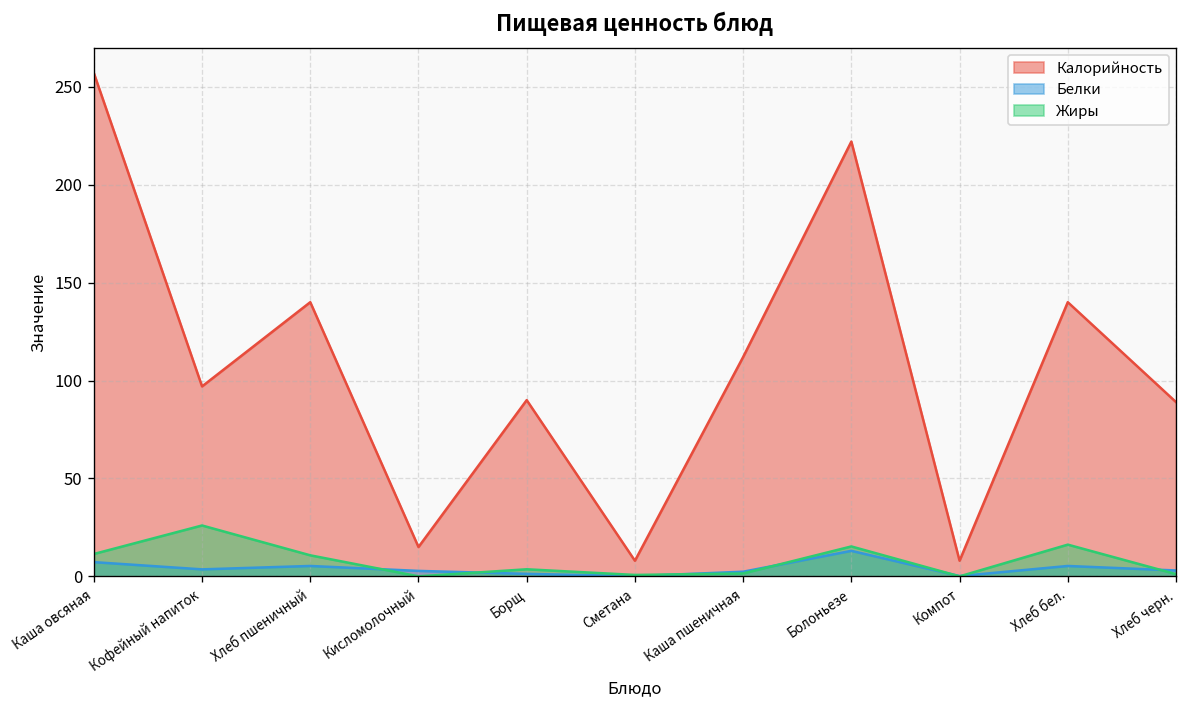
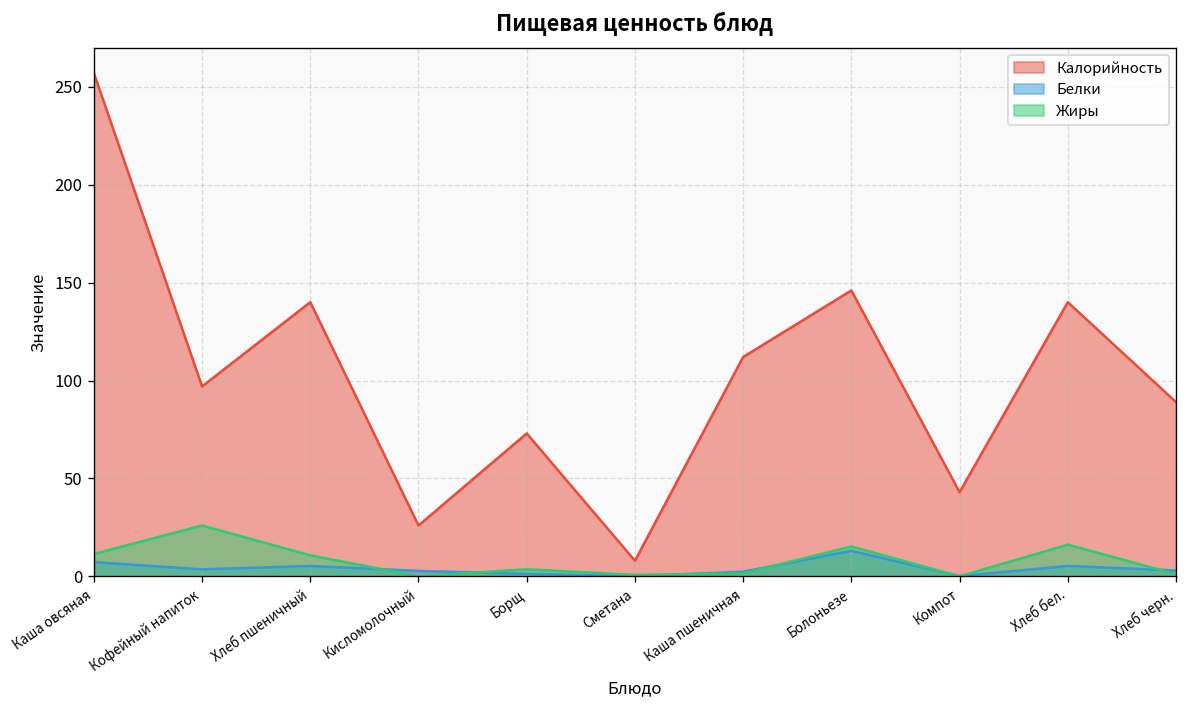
Калорийность, Кисломолочный: 15 -> 26
Калорийность, Борщ: 90 -> 73
Калорийность, Болоньезе: 222 -> 146
Калорийность, Компот: 8 -> 43
